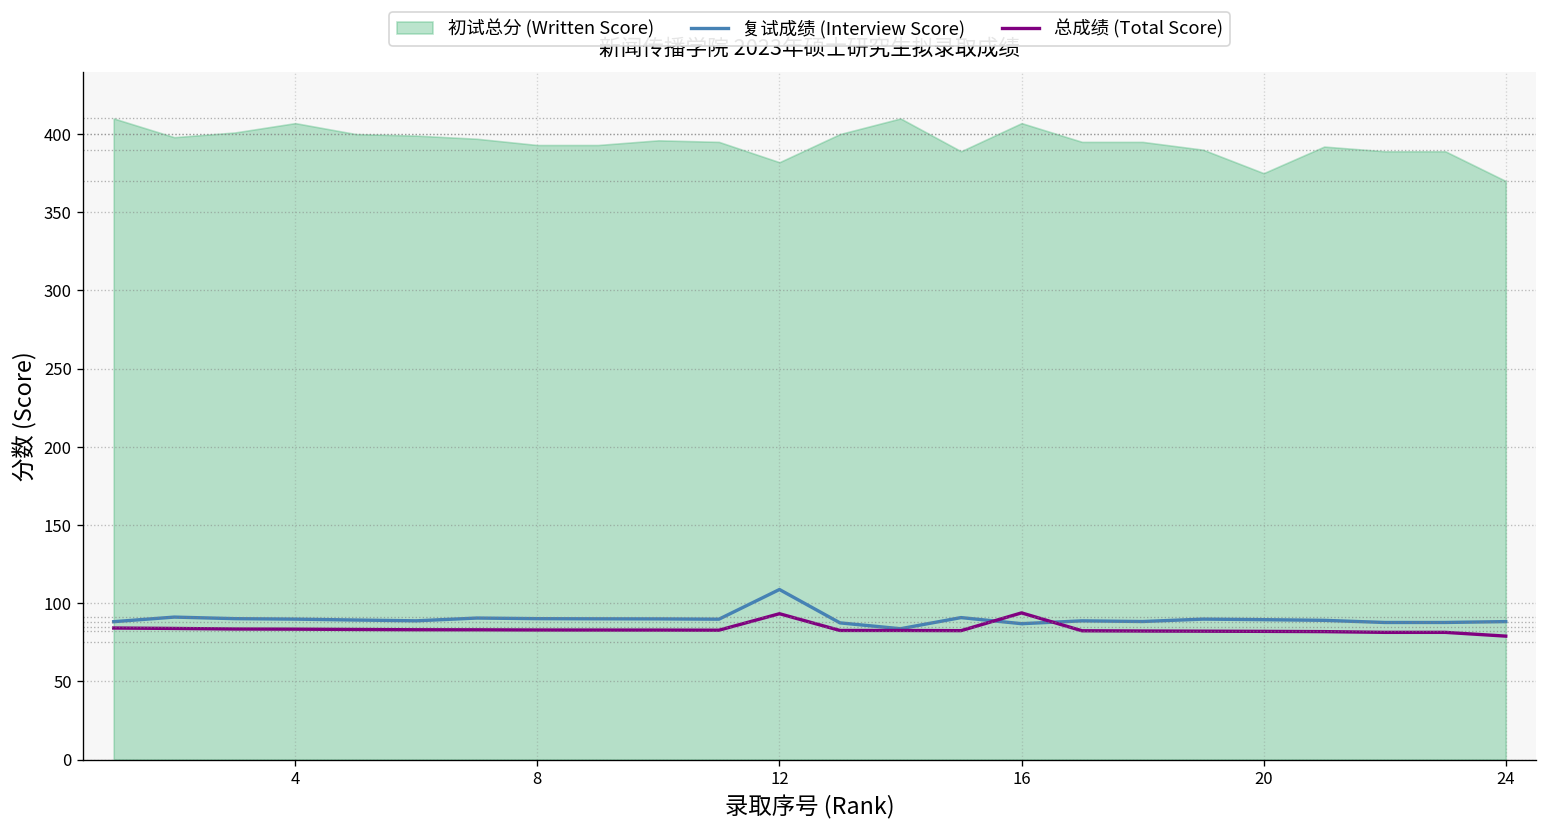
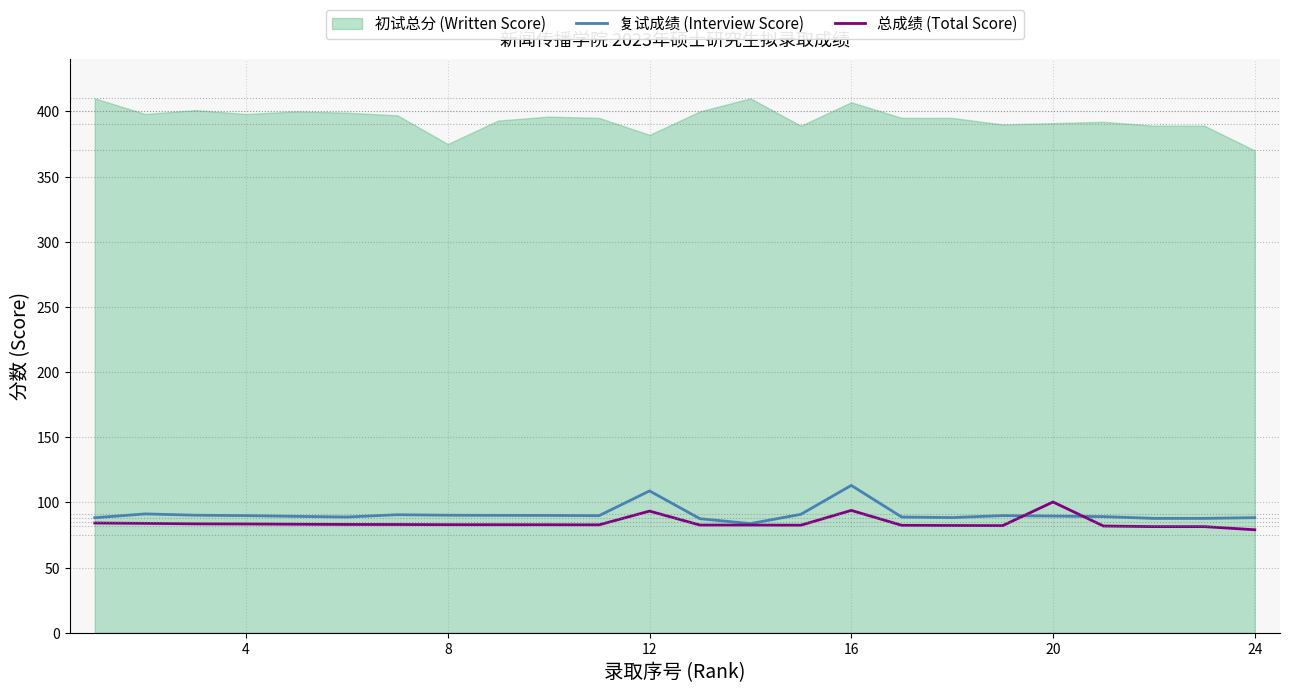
初试总分 (Written Score), 4: 407 -> 398
初试总分 (Written Score), 8: 393 -> 375
复试成绩 (Interview Score), 16: 87 -> 113
初试总分 (Written Score), 20: 375 -> 391
总成绩 (Total Score), 20: 82 -> 100
